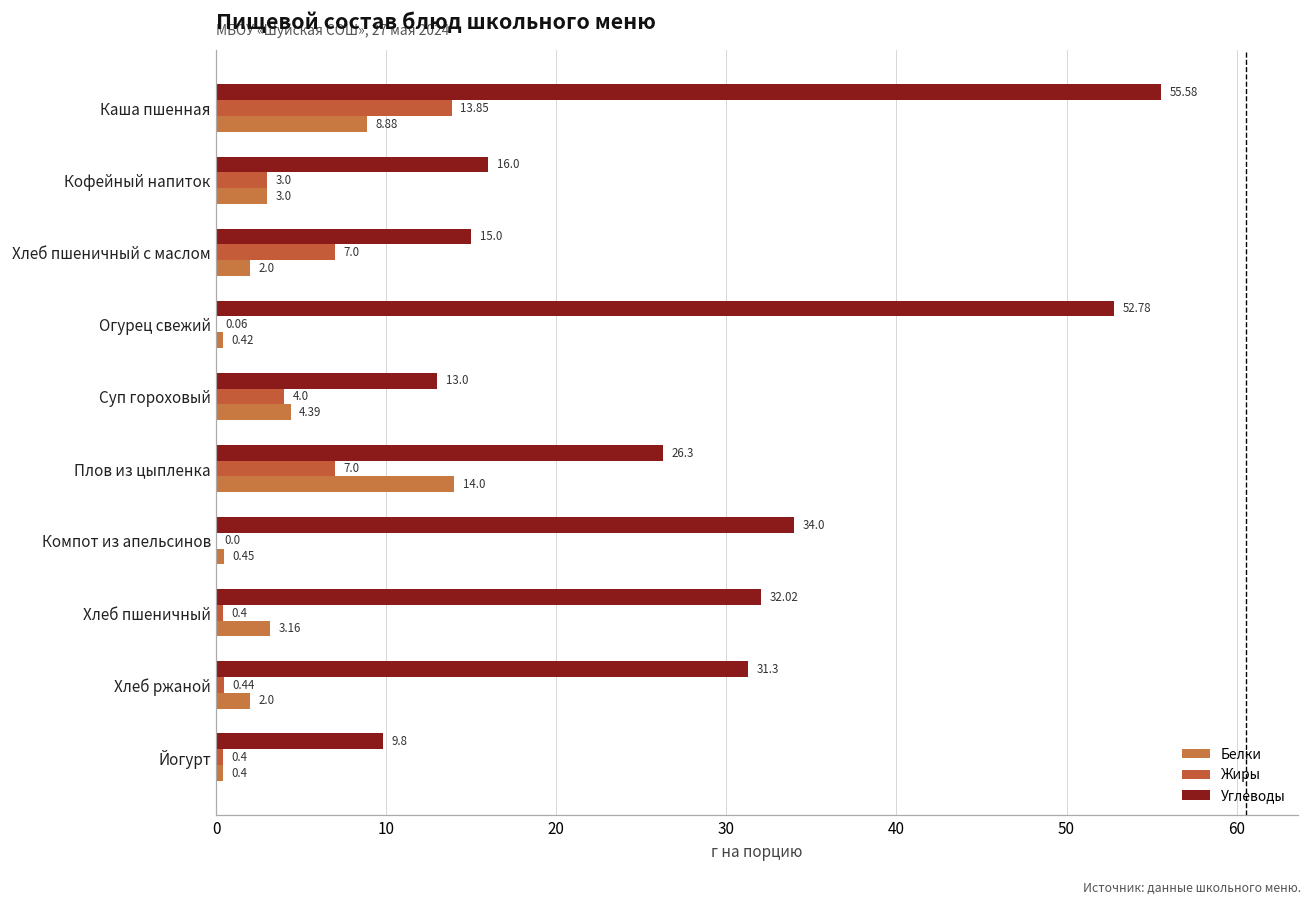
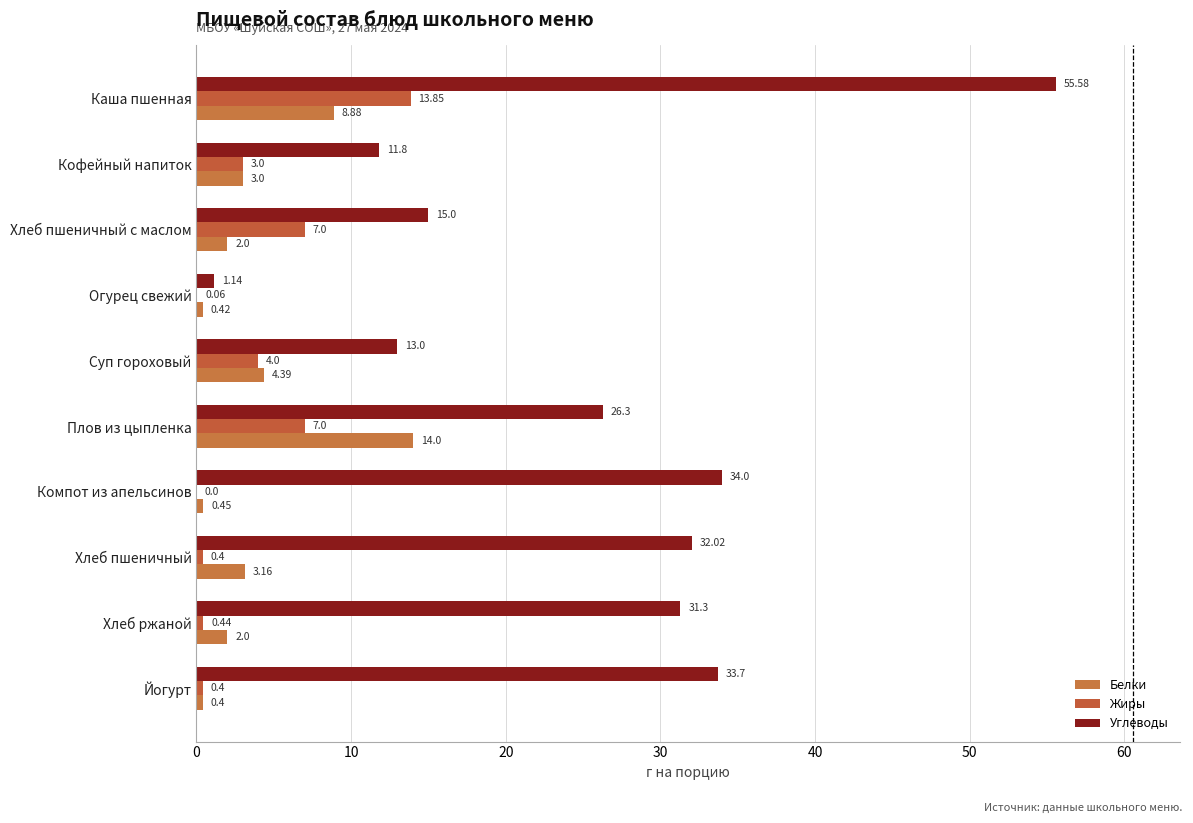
Углеводы, Кофейный напиток: 16.0 -> 11.8
Углеводы, Огурец свежий: 52.78 -> 1.14
Углеводы, Йогурт: 9.8 -> 33.7
